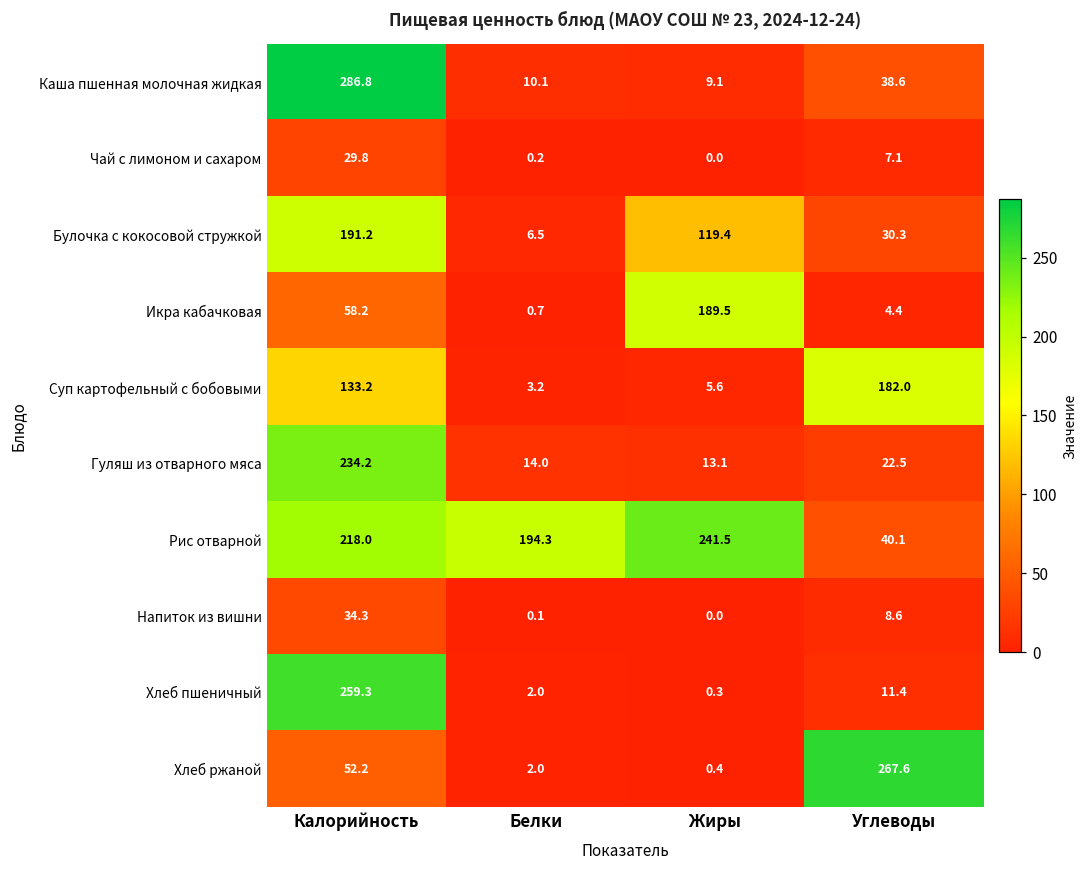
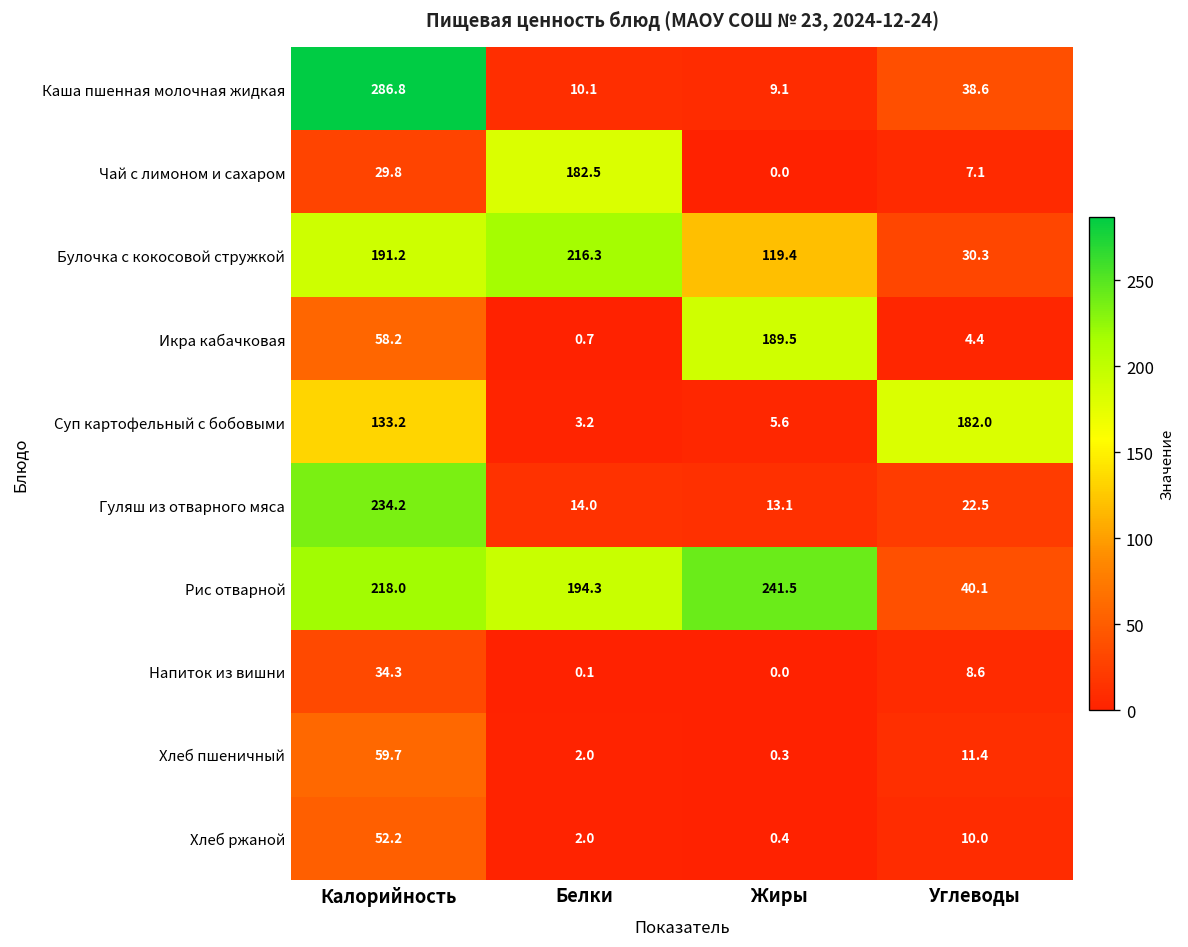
Чай с лимоном и сахаром, Белки: 0.2 -> 182.5
Булочка с кокосовой стружкой, Белки: 6.5 -> 216.3
Хлеб пшеничный, Калорийность: 259.3 -> 59.7
Хлеб ржаной, Углеводы: 267.6 -> 10.0
